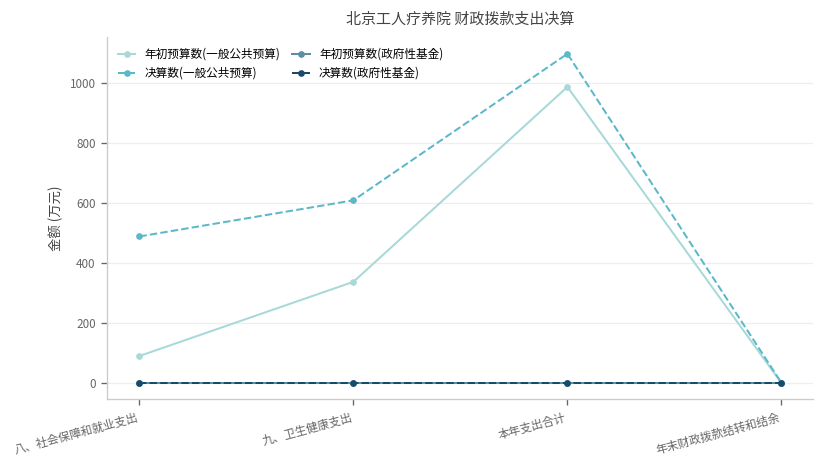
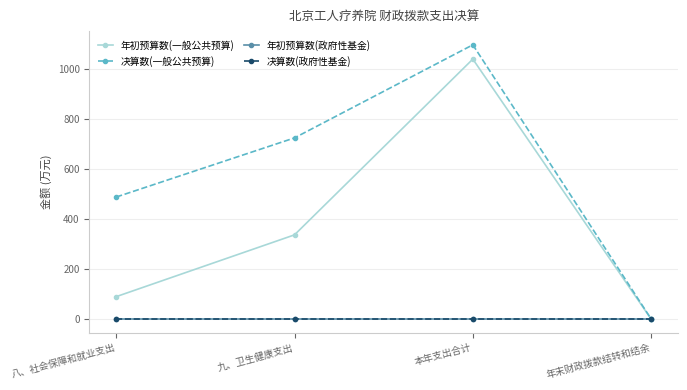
决算数(一般公共预算), 九、卫生健康支出: 610 -> 720
年初预算数(一般公共预算), 本年支出合计: 990 -> 1040
